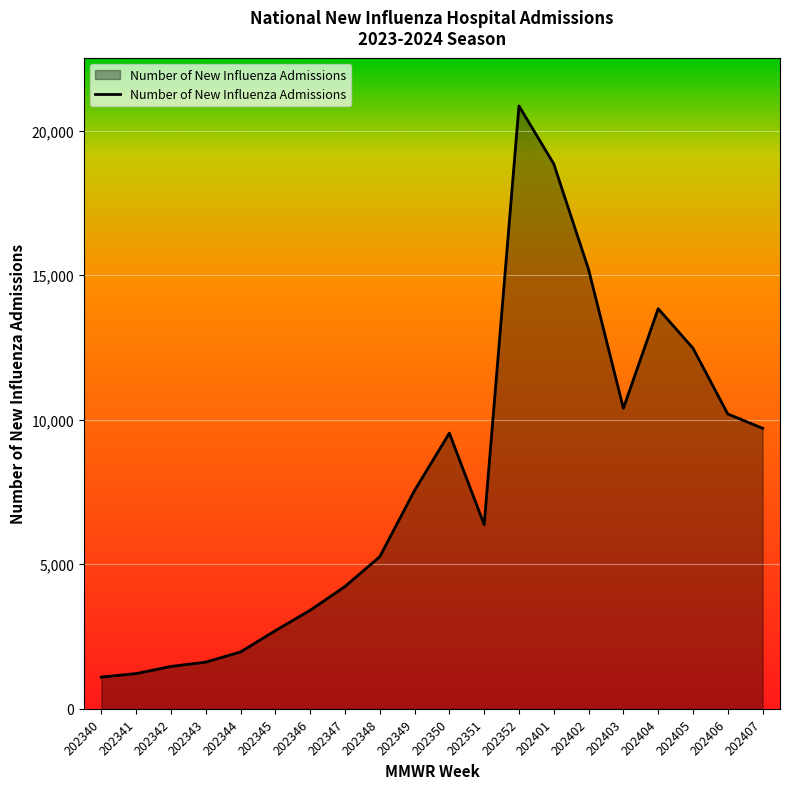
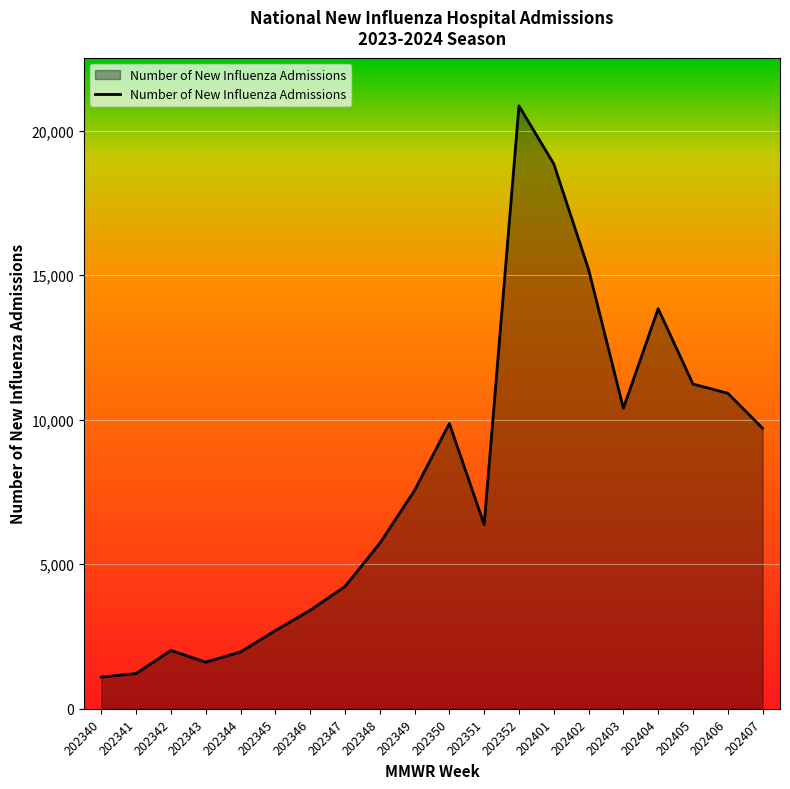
202342: 1,500 -> 2,000
202348: 5,300 -> 5,700
202350: 9,500 -> 9,900
202405: 12,500 -> 11,200
202406: 10,200 -> 10,900
